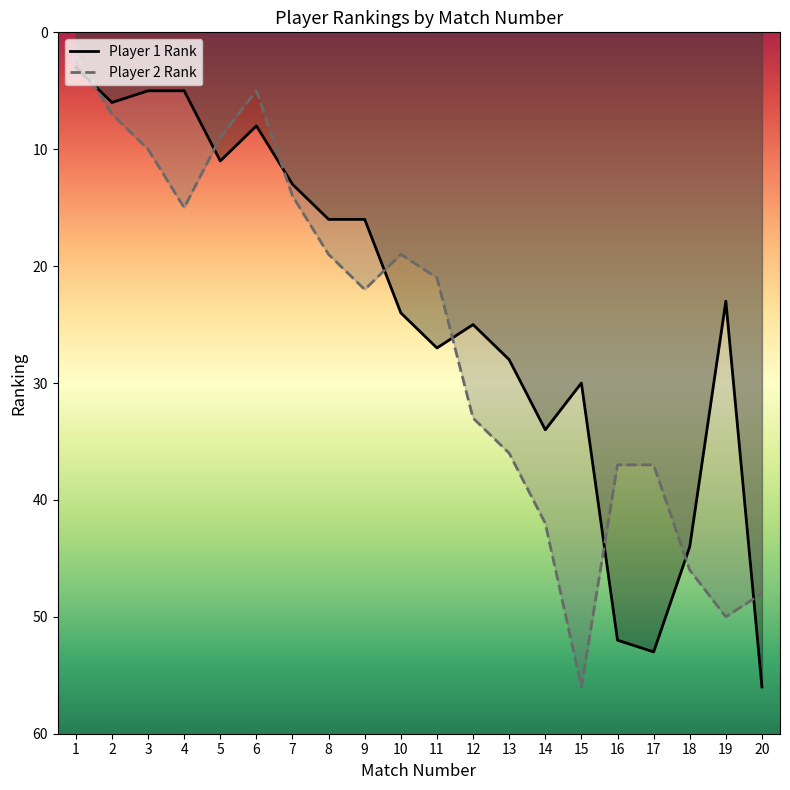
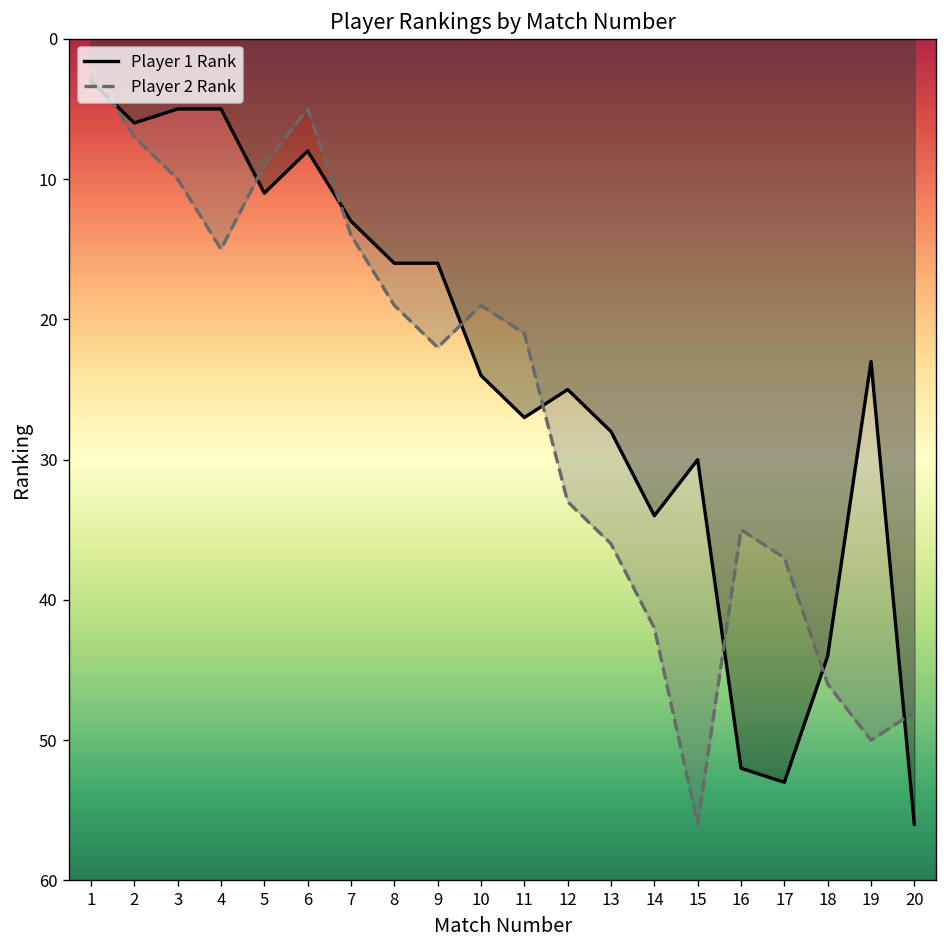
Player 2 Rank, 16: 37 -> 35
